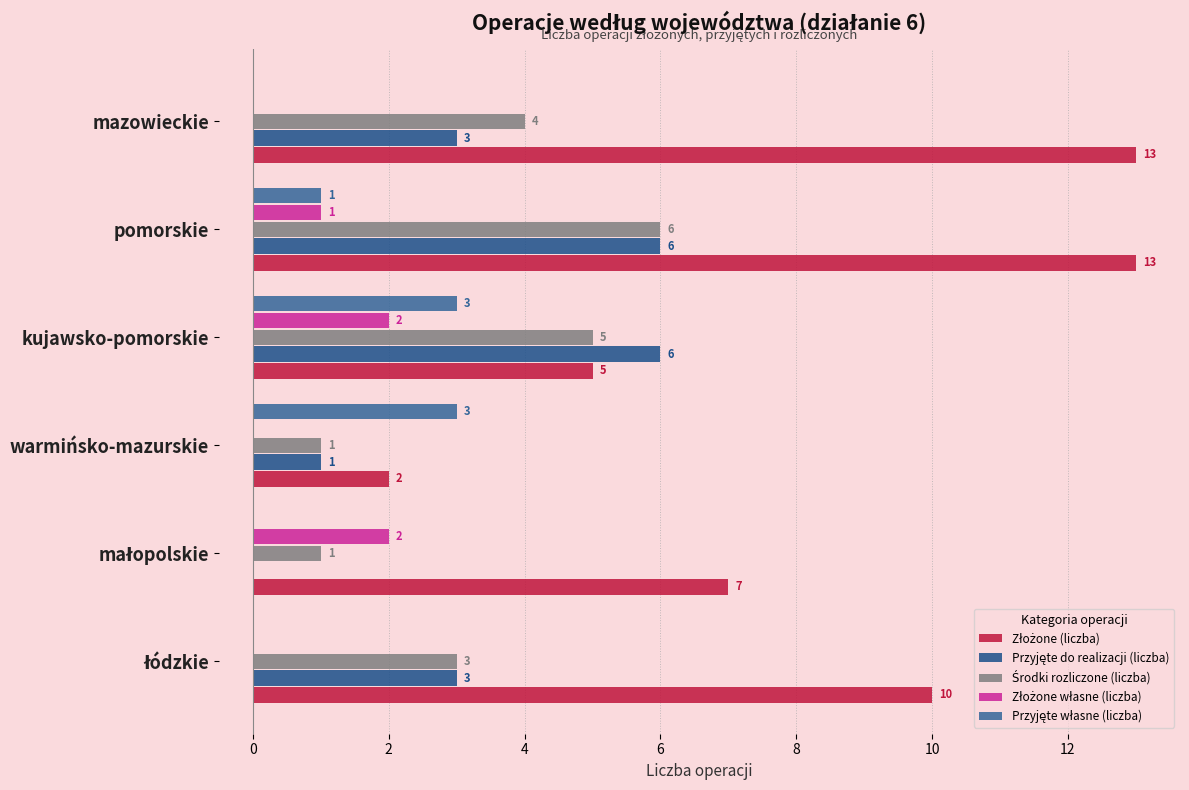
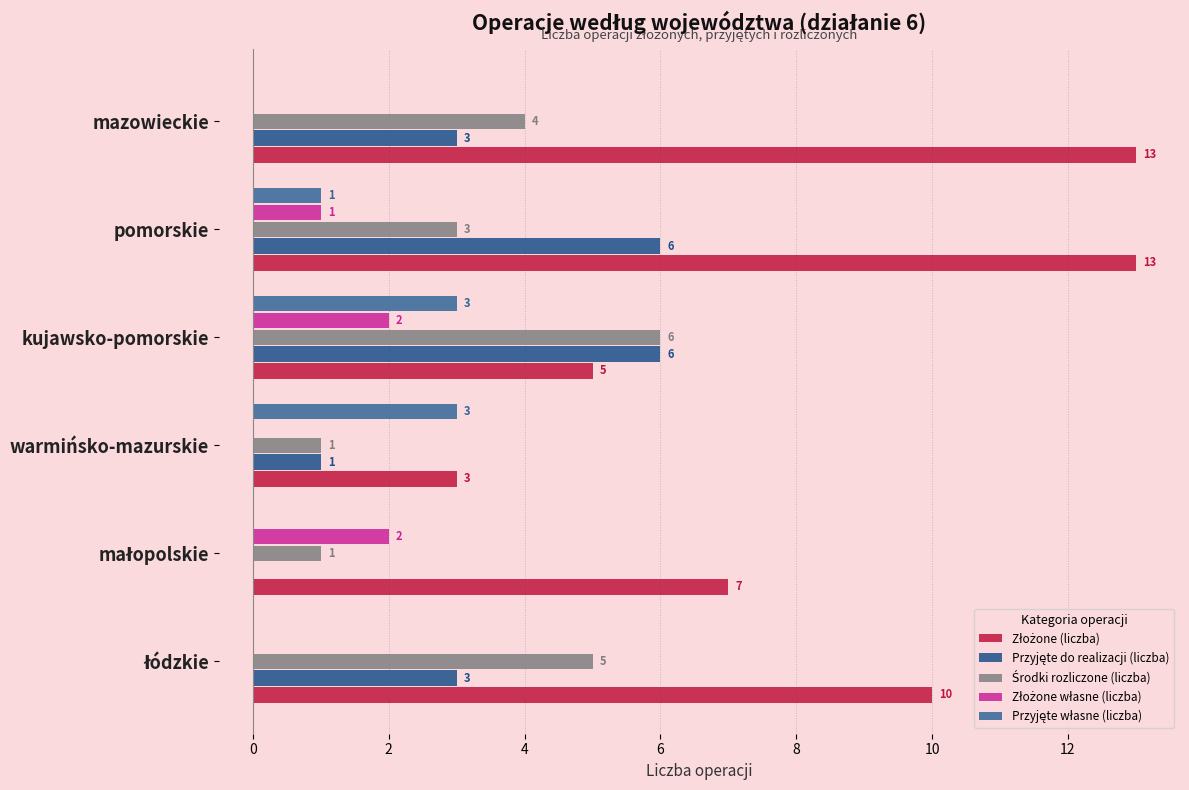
Środki rozliczone (liczba), pomorskie: 6 -> 3
Środki rozliczone (liczba), kujawsko-pomorskie: 5 -> 6
Złożone (liczba), warmińsko-mazurskie: 2 -> 3
Środki rozliczone (liczba), łódzkie: 3 -> 5
